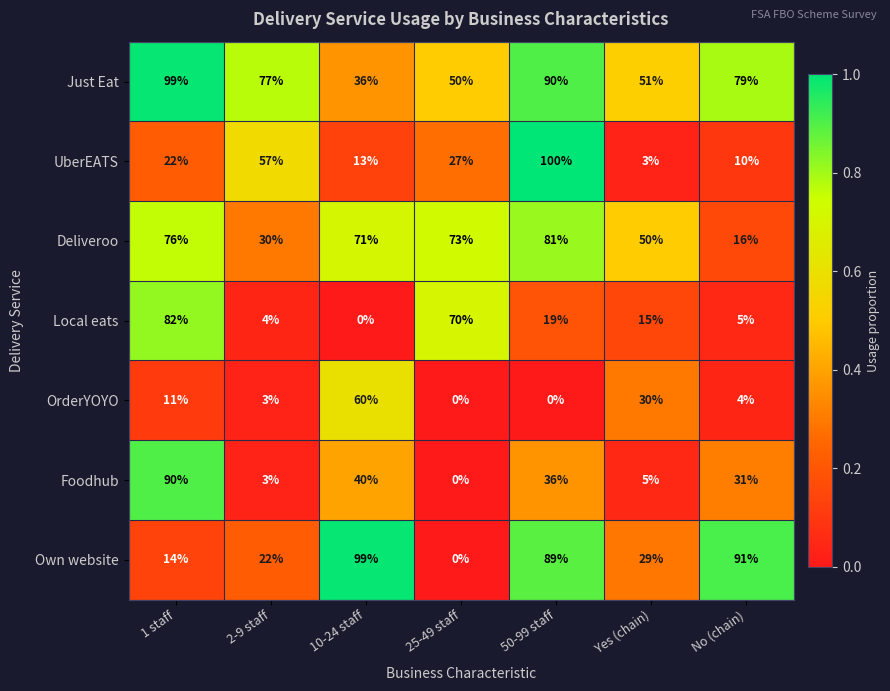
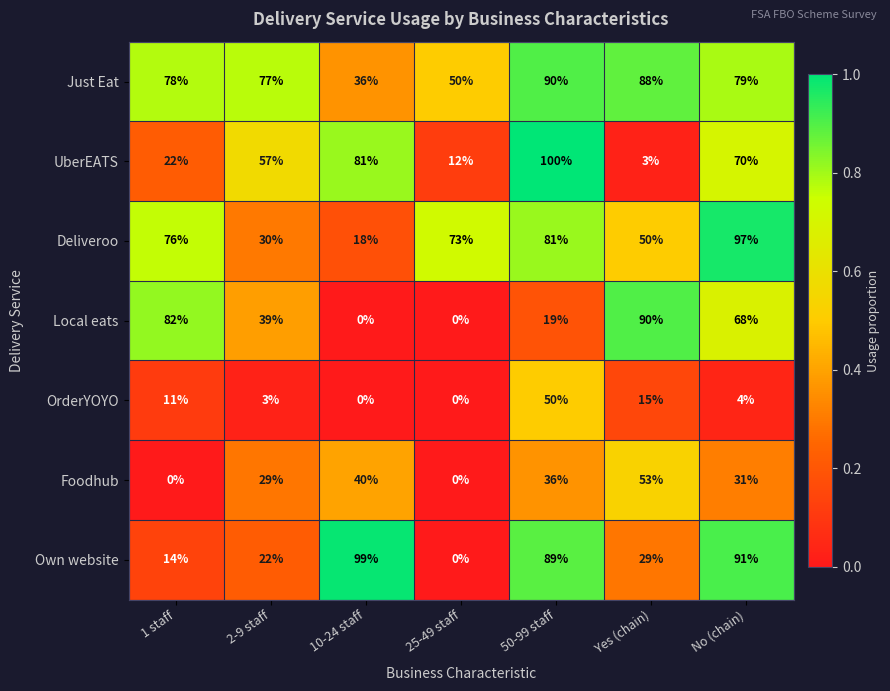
Just Eat, 1 staff: 99% -> 78%
Just Eat, Yes (chain): 51% -> 88%
UberEATS, 10-24 staff: 13% -> 81%
UberEATS, 25-49 staff: 27% -> 12%
UberEATS, No (chain): 10% -> 70%
Deliveroo, 10-24 staff: 71% -> 18%
Deliveroo, No (chain): 16% -> 97%
Local eats, 2-9 staff: 4% -> 39%
Local eats, 25-49 staff: 70% -> 0%
Local eats, Yes (chain): 15% -> 90%
Local eats, No (chain): 5% -> 68%
OrderYOYO, 10-24 staff: 60% -> 0%
OrderYOYO, 50-99 staff: 0% -> 50%
OrderYOYO, Yes (chain): 30% -> 15%
Foodhub, 1 staff: 90% -> 0%
Foodhub, 2-9 staff: 3% -> 29%
Foodhub, Yes (chain): 5% -> 53%
